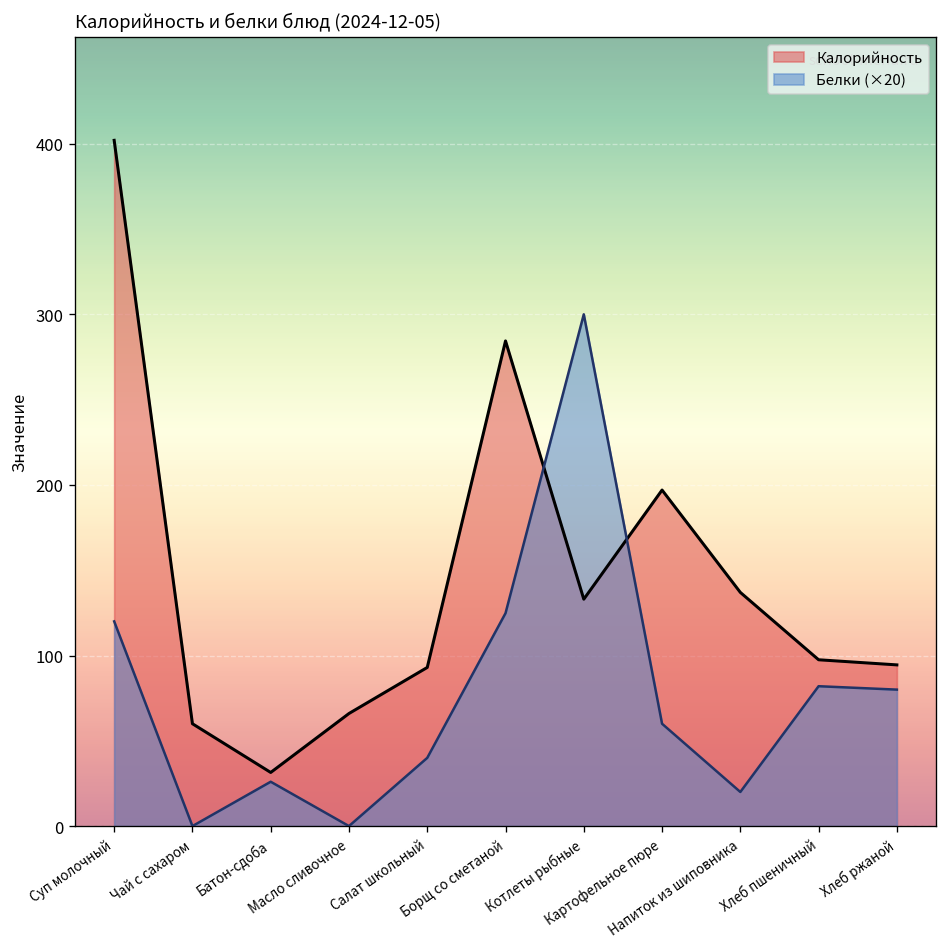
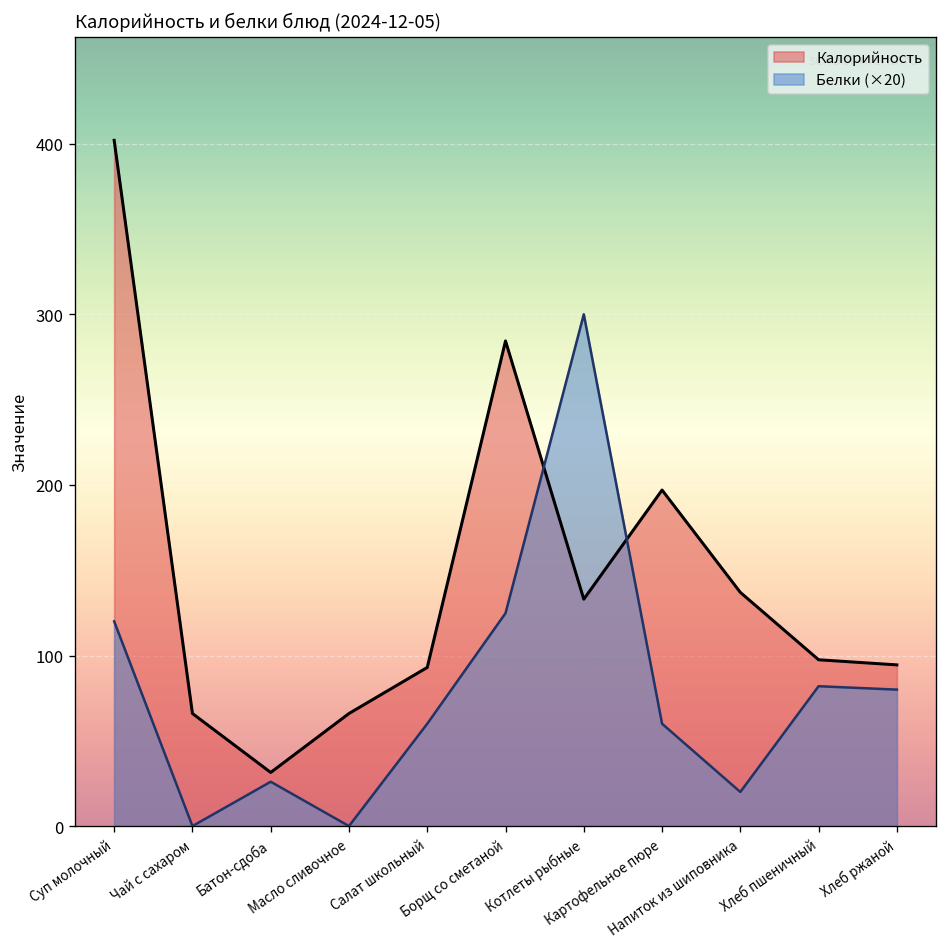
Калорийность, Чай с сахаром: 60 -> 66
Белки (×20), Салат школьный: 40 -> 60
